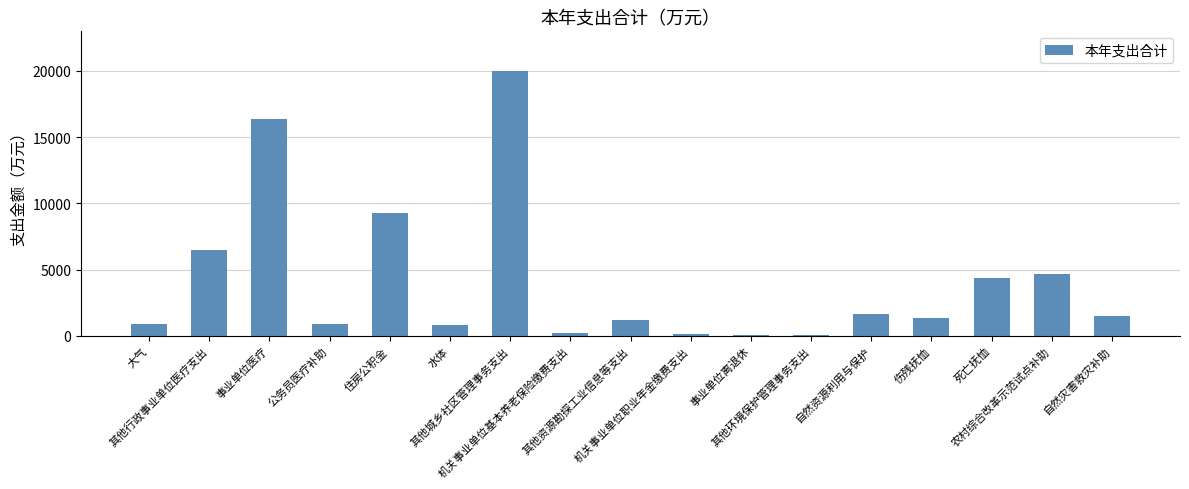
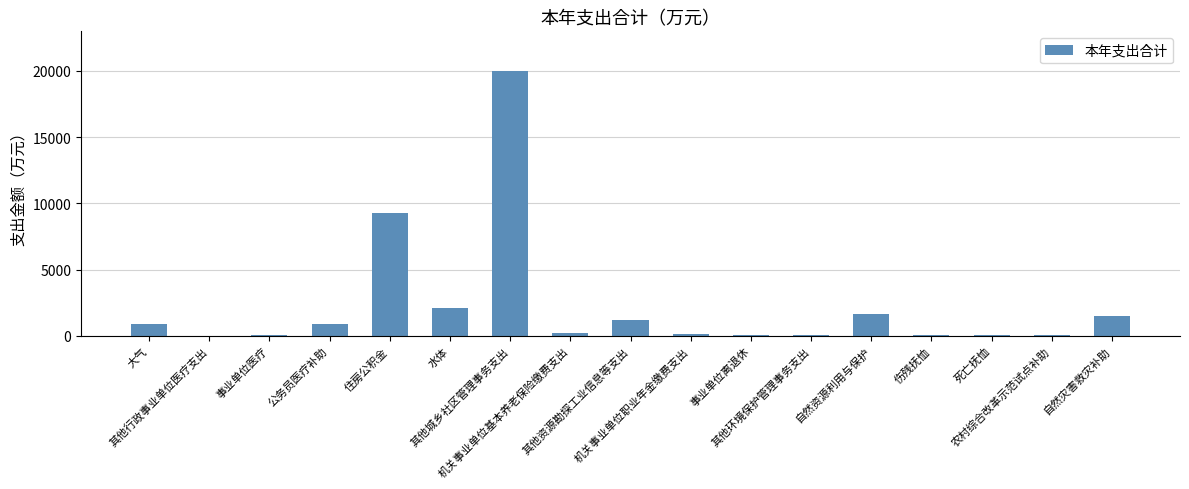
其他行政事业单位医疗支出: 6500 -> 0
事业单位医疗: 16400 -> 100
水体: 800 -> 2100
伤残抚恤: 1300 -> 0
死亡抚恤: 4400 -> 0
农村综合改革示范试点补助: 4700 -> 100
